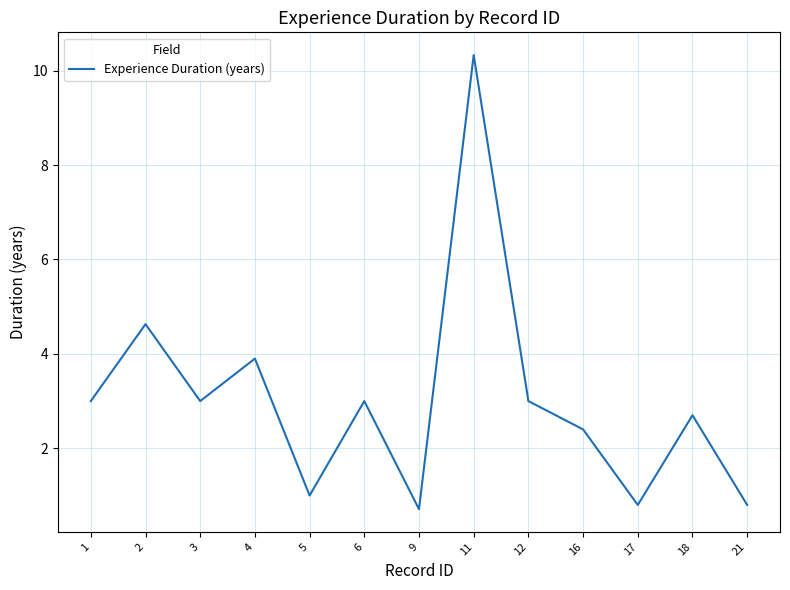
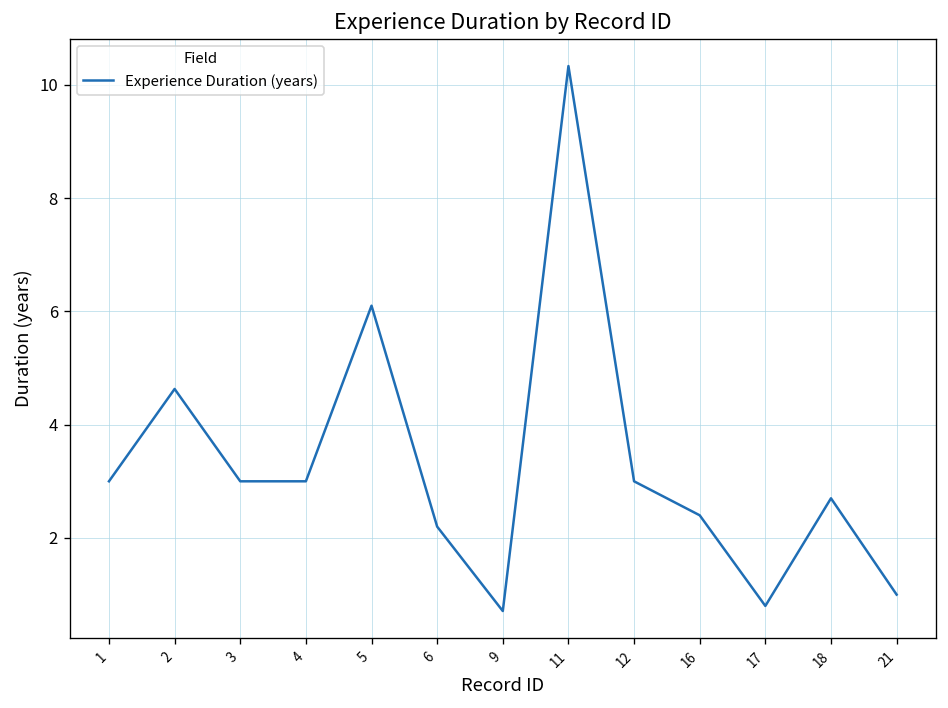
4: 3.9 -> 3.0
5: 1.0 -> 6.1
6: 3.0 -> 2.2
21: 0.8 -> 1.0
